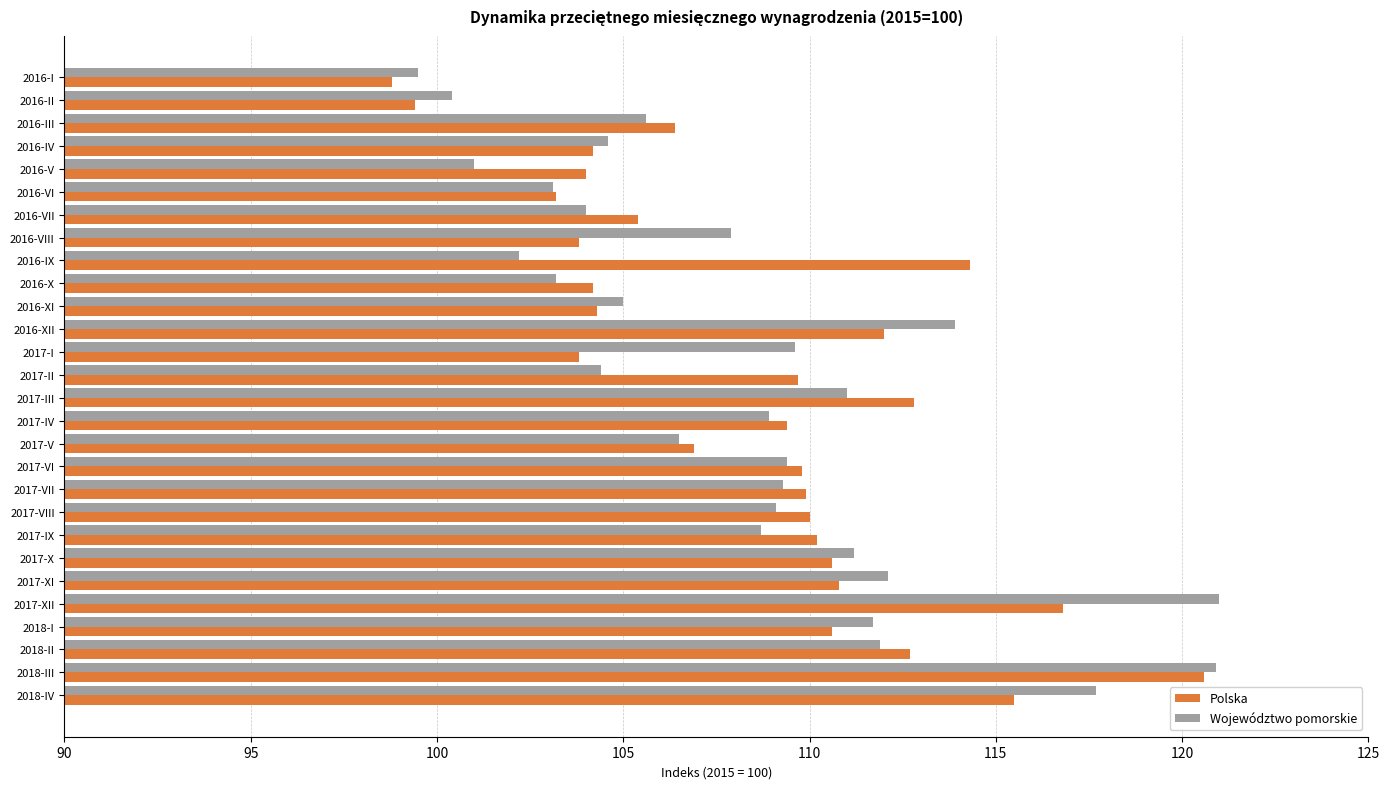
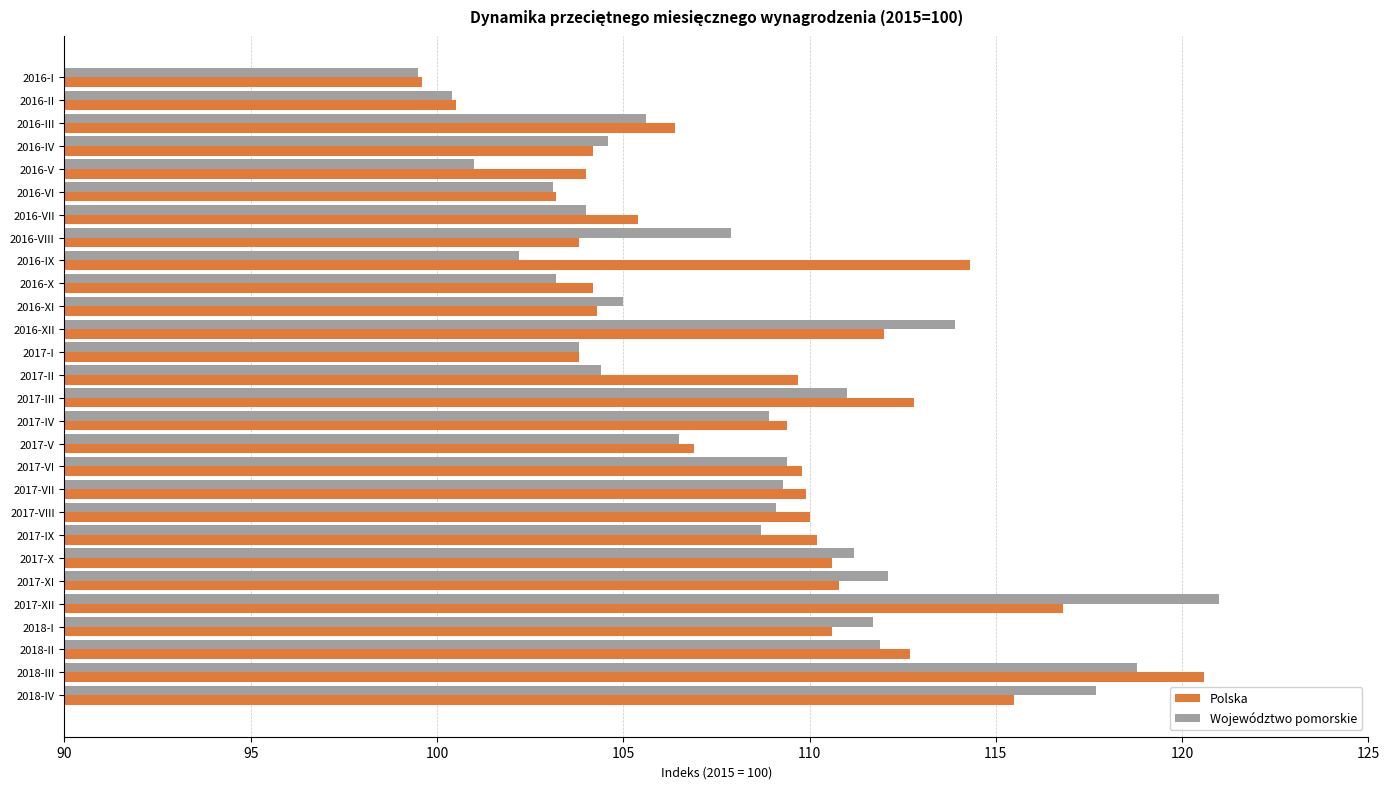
Polska, 2016-I: 98.8 -> 99.6
Polska, 2016-II: 99.4 -> 100.5
Województwo pomorskie, 2017-I: 109.6 -> 103.8
Województwo pomorskie, 2018-III: 120.9 -> 118.8
